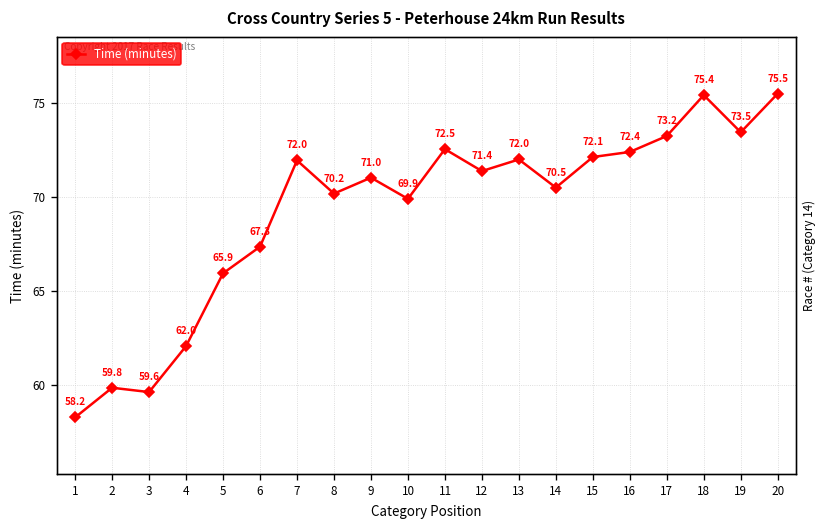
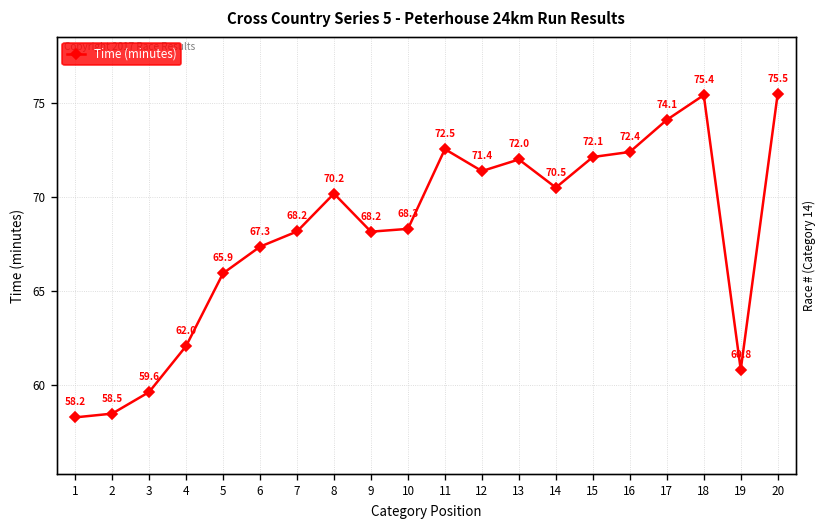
2: 59.8 -> 58.5
7: 72.0 -> 68.2
9: 71.0 -> 68.2
10: 69.9 -> 68.3
17: 73.2 -> 74.1
19: 73.5 -> 60.8
